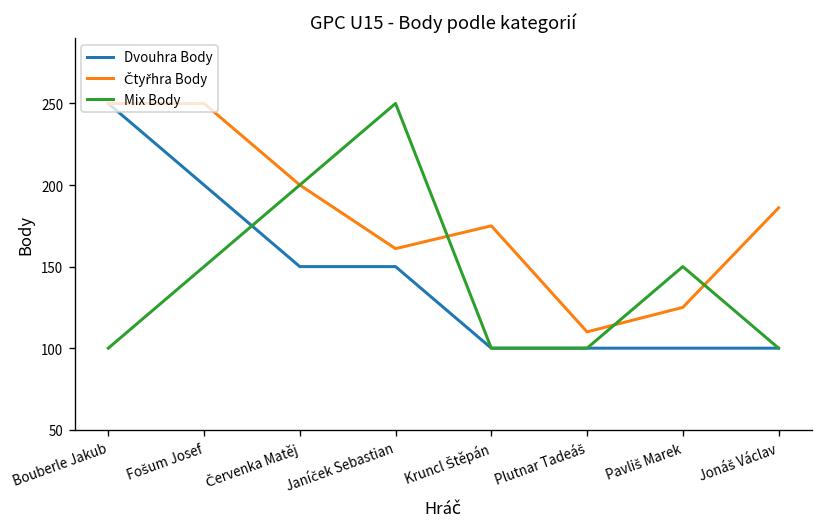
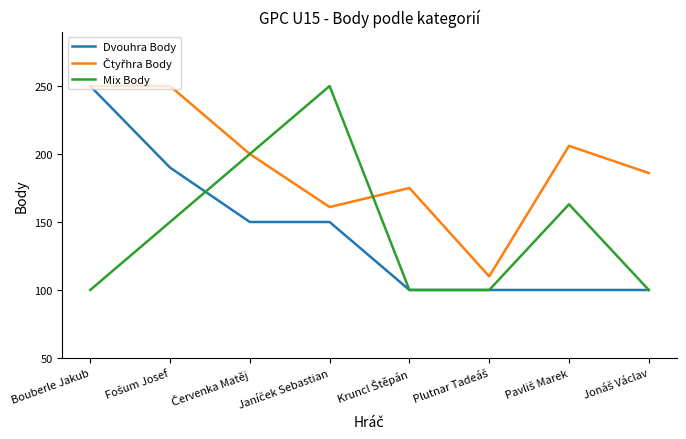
Dvouhra Body, Fošum Josef: 200 -> 190
Čtyřhra Body, Pavliš Marek: 125 -> 206
Mix Body, Pavliš Marek: 150 -> 163
